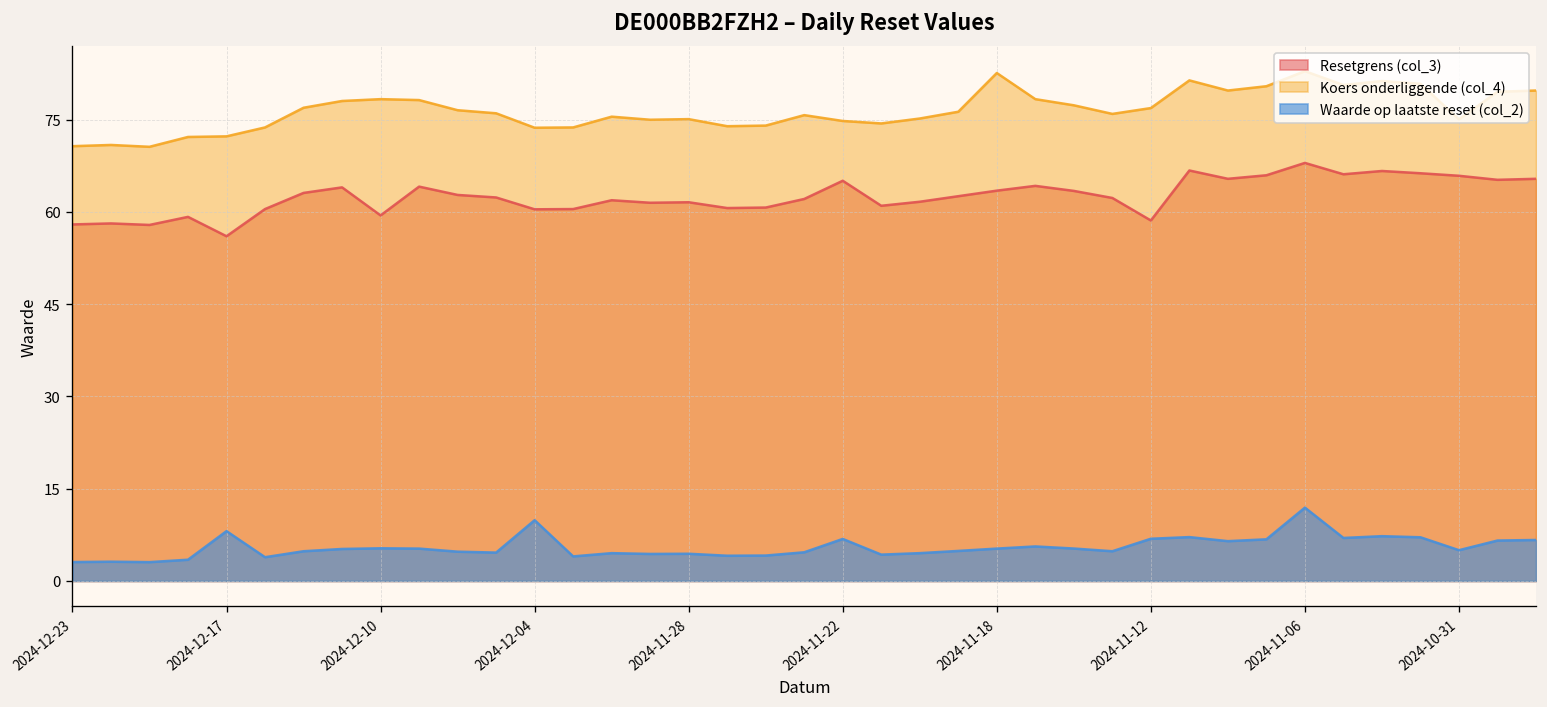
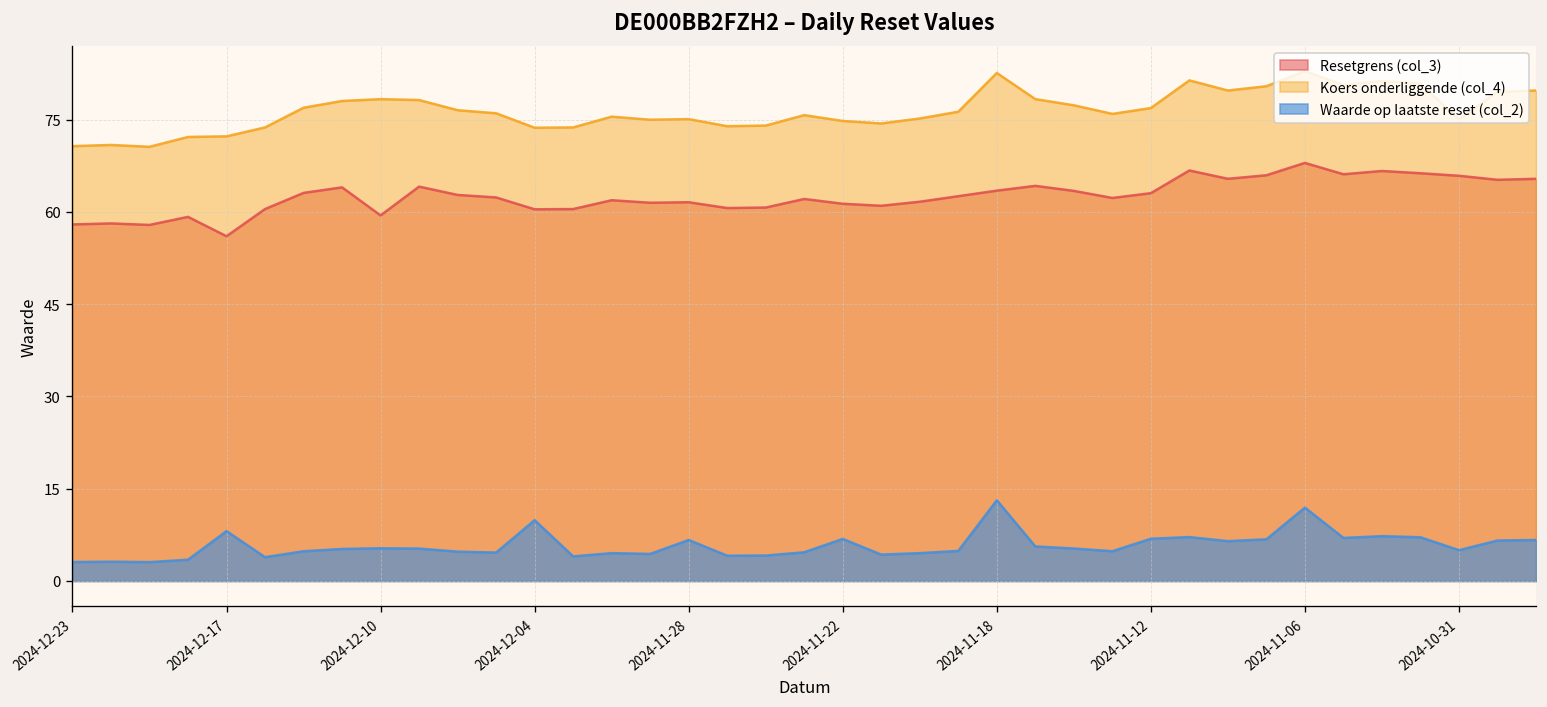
Waarde op laatste reset (col_2), 2024-11-28: 4 -> 7
Resetgrens (col_3), 2024-11-22: 65 -> 61
Waarde op laatste reset (col_2), 2024-11-18: 5 -> 13
Resetgrens (col_3), 2024-11-12: 59 -> 63
